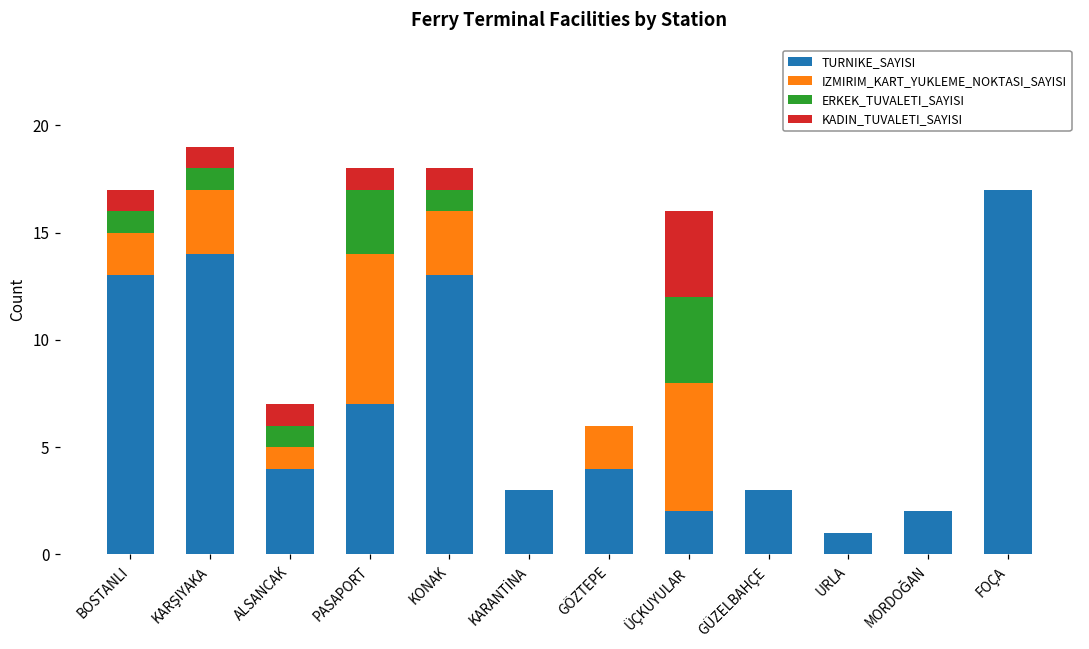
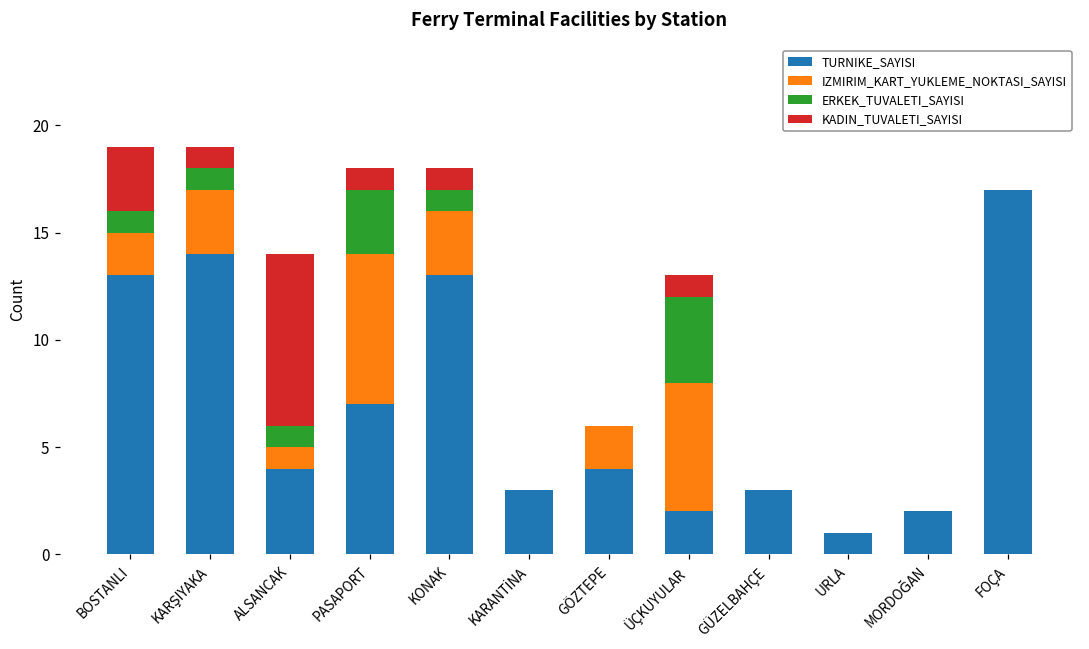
KADIN_TUVALETI_SAYISI, BOSTANLI: 1 -> 3
KADIN_TUVALETI_SAYISI, ALSANCAK: 1 -> 8
KADIN_TUVALETI_SAYISI, ÜÇKUYULAR: 4 -> 1
